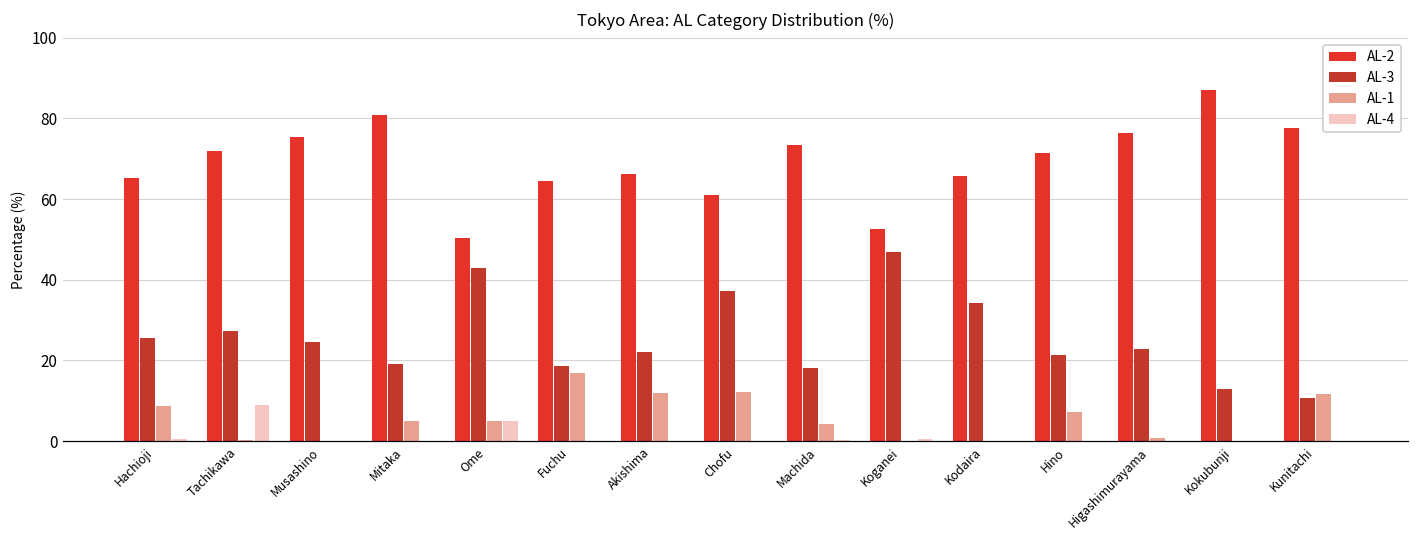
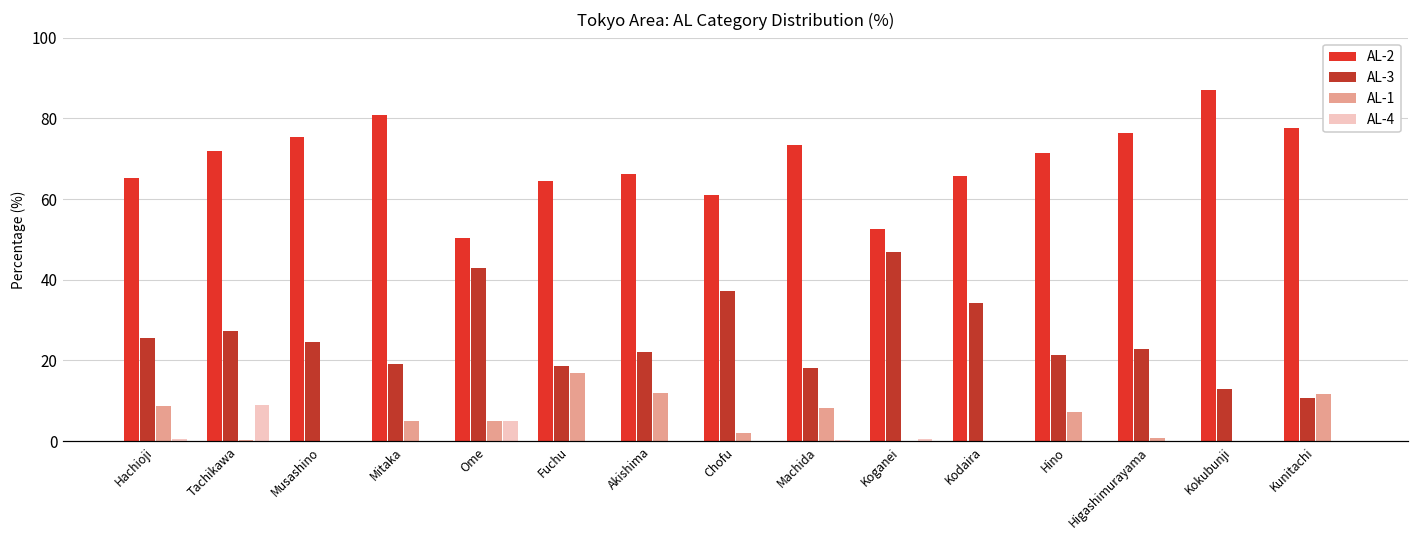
AL-1, Chofu: 12 -> 2
AL-1, Machida: 4 -> 8
